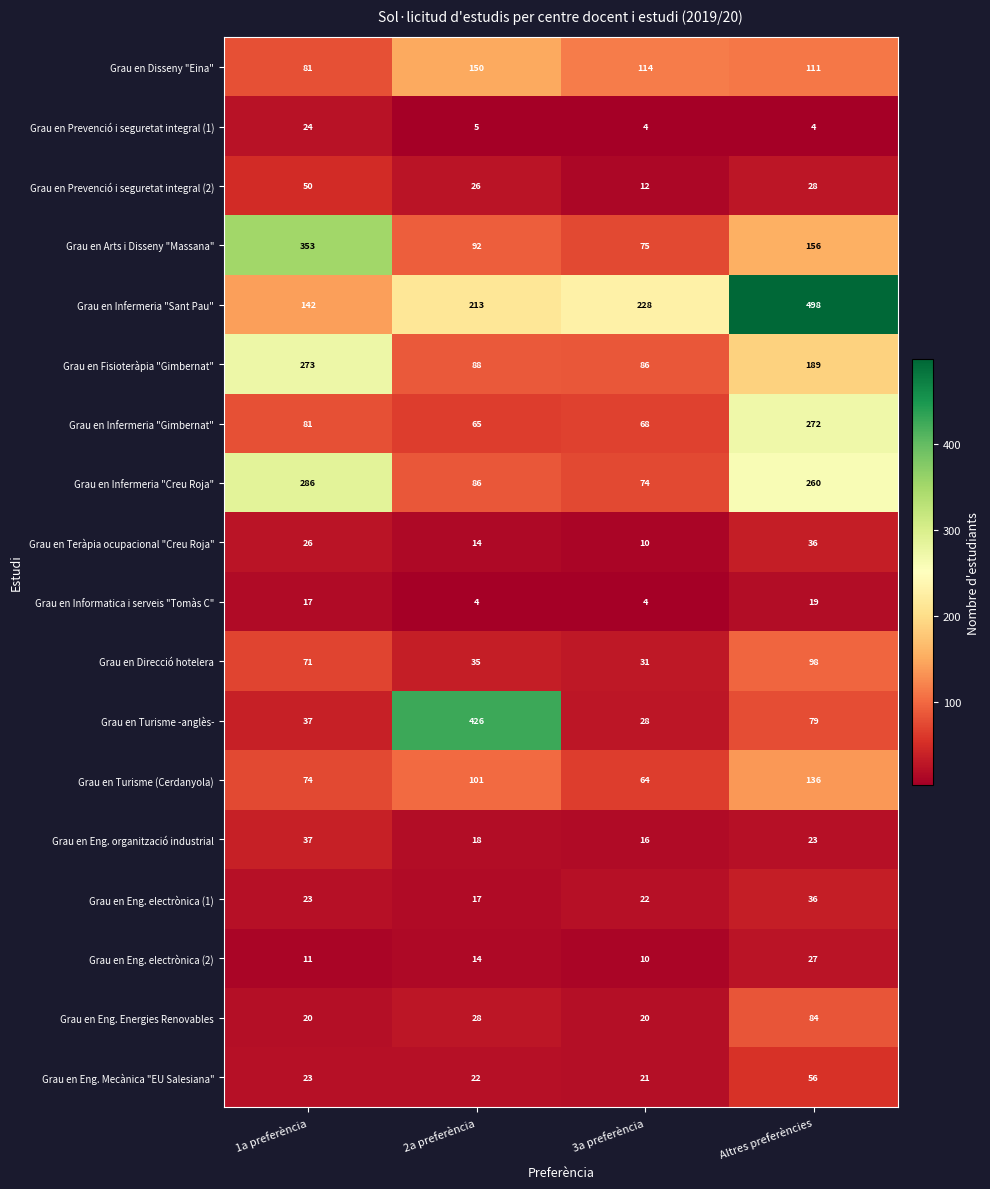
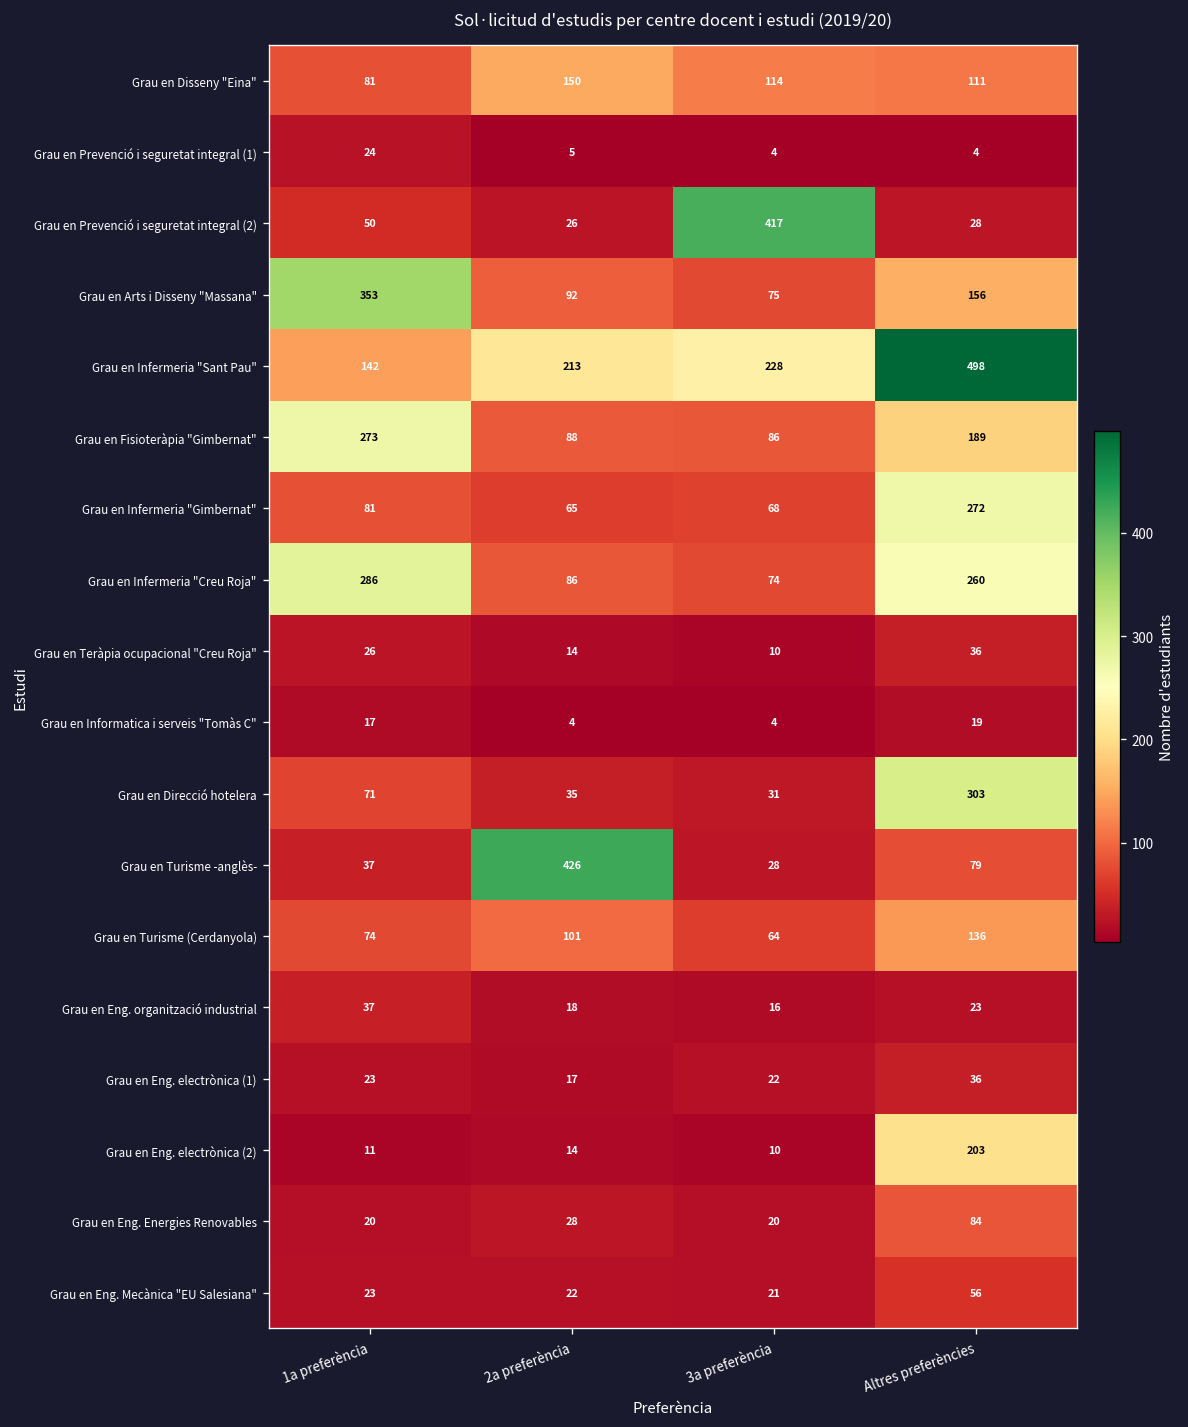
Grau en Prevenció i seguretat integral (2), 3a preferència: 12 -> 417
Grau en Direcció hotelera, Altres preferències: 98 -> 303
Grau en Eng. electrònica (2), Altres preferències: 27 -> 203
